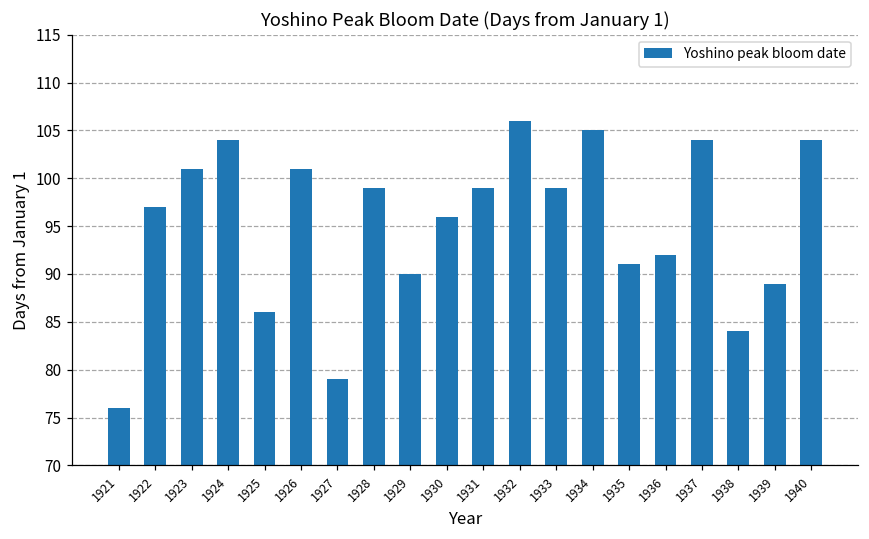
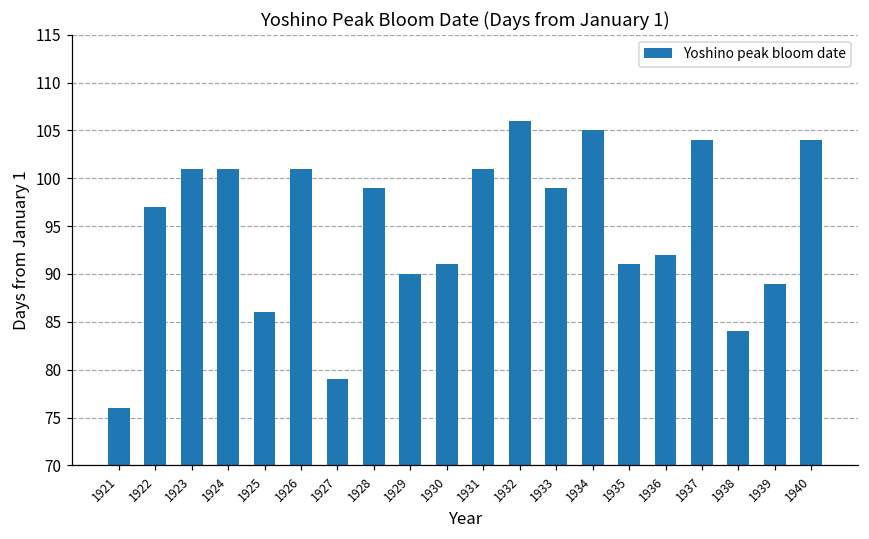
1924: 104 -> 101
1930: 96 -> 91
1931: 99 -> 101
